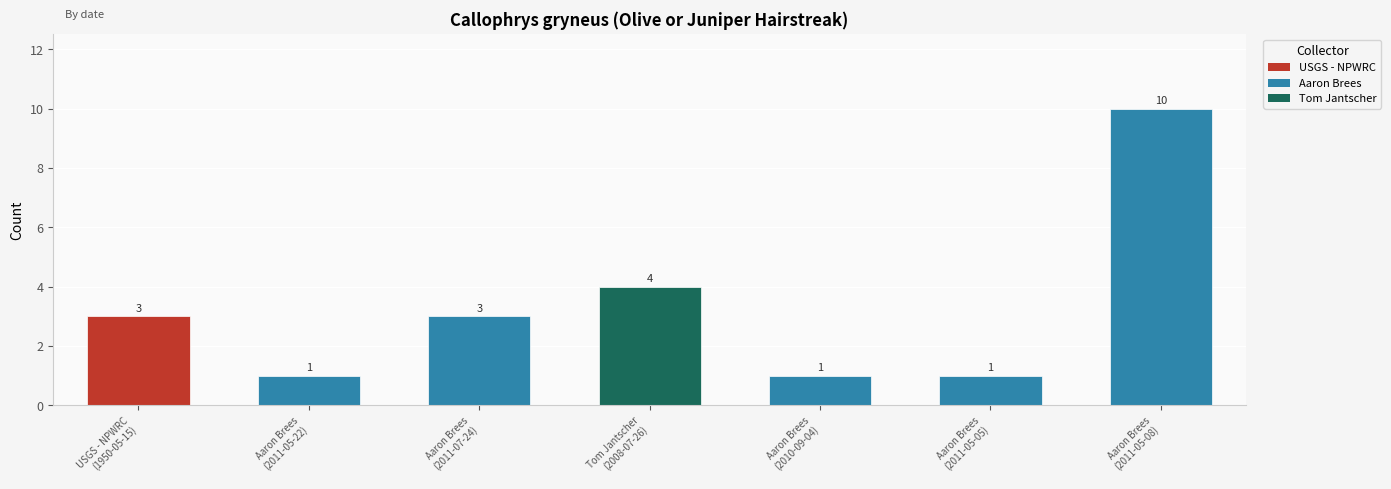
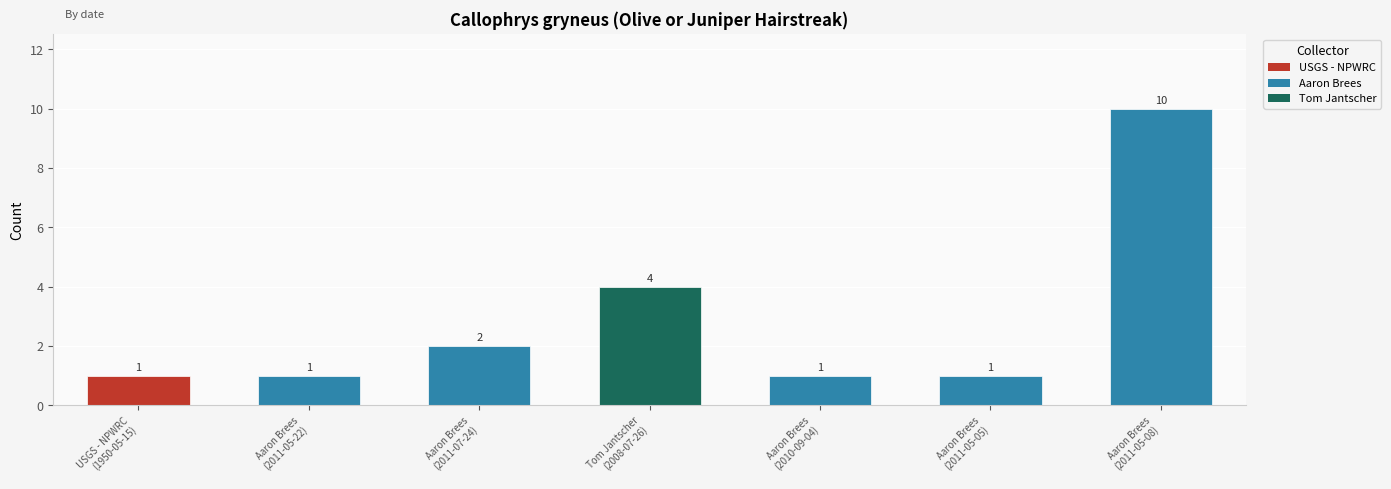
USGS - NPWRC (1950-05-15): 3 -> 1
Aaron Brees (2011-07-24): 3 -> 2
